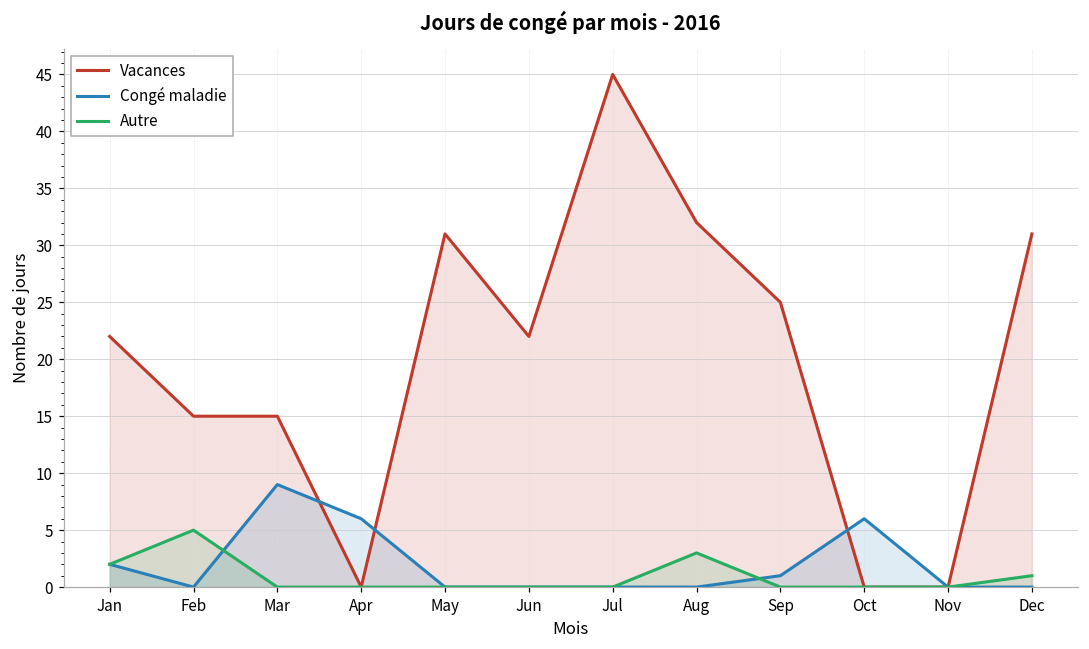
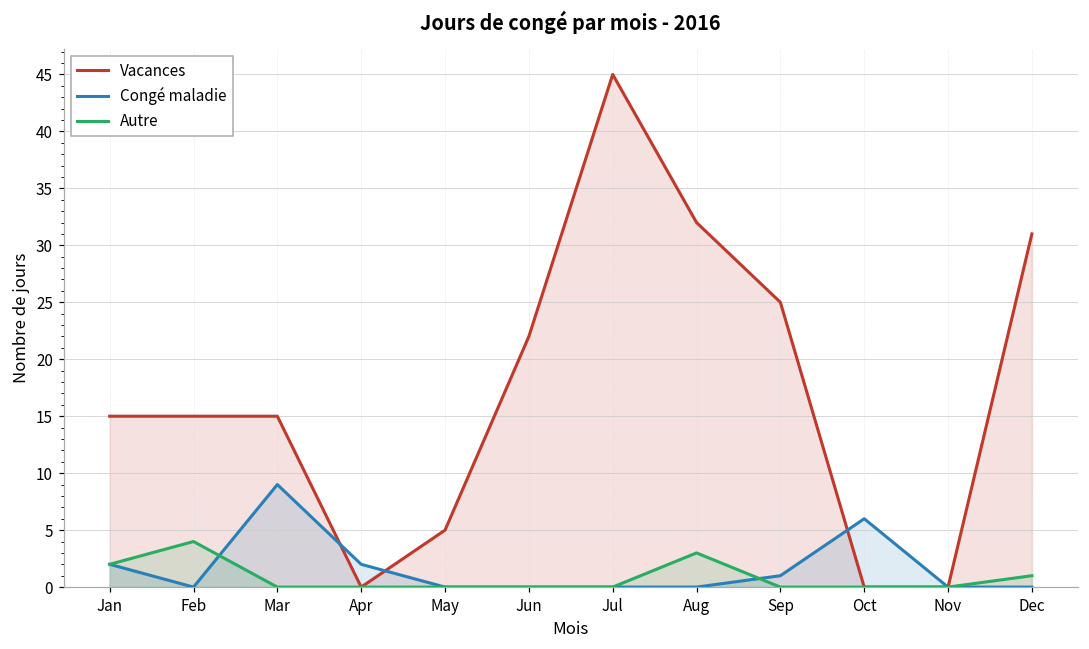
Vacances, Jan: 22 -> 15
Autre, Feb: 5 -> 4
Congé maladie, Apr: 6 -> 2
Vacances, May: 31 -> 5
